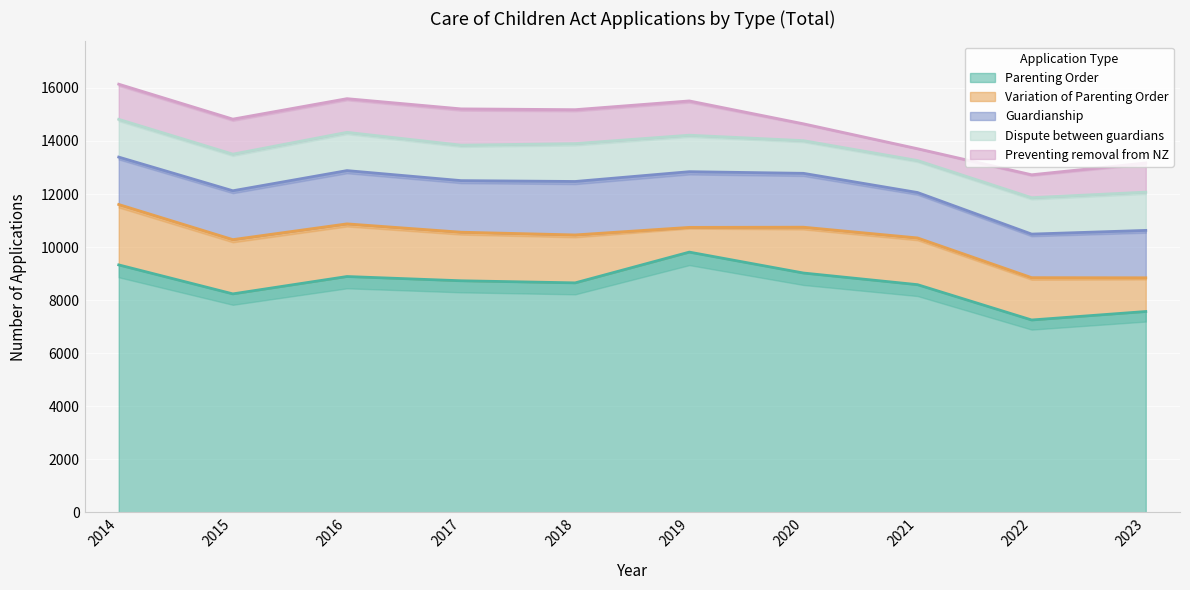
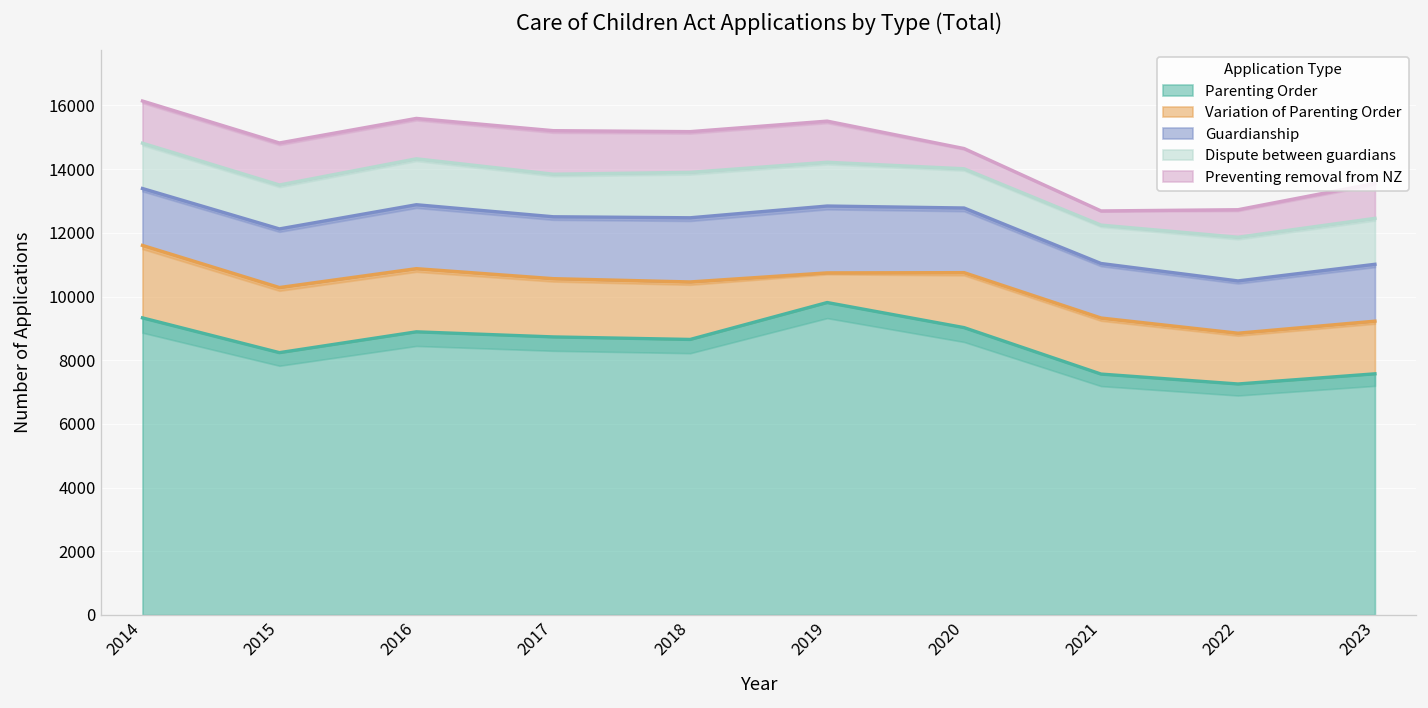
Parenting Order, 2021: 8600 -> 7600
Variation of Parenting Order, 2023: 1300 -> 1700
